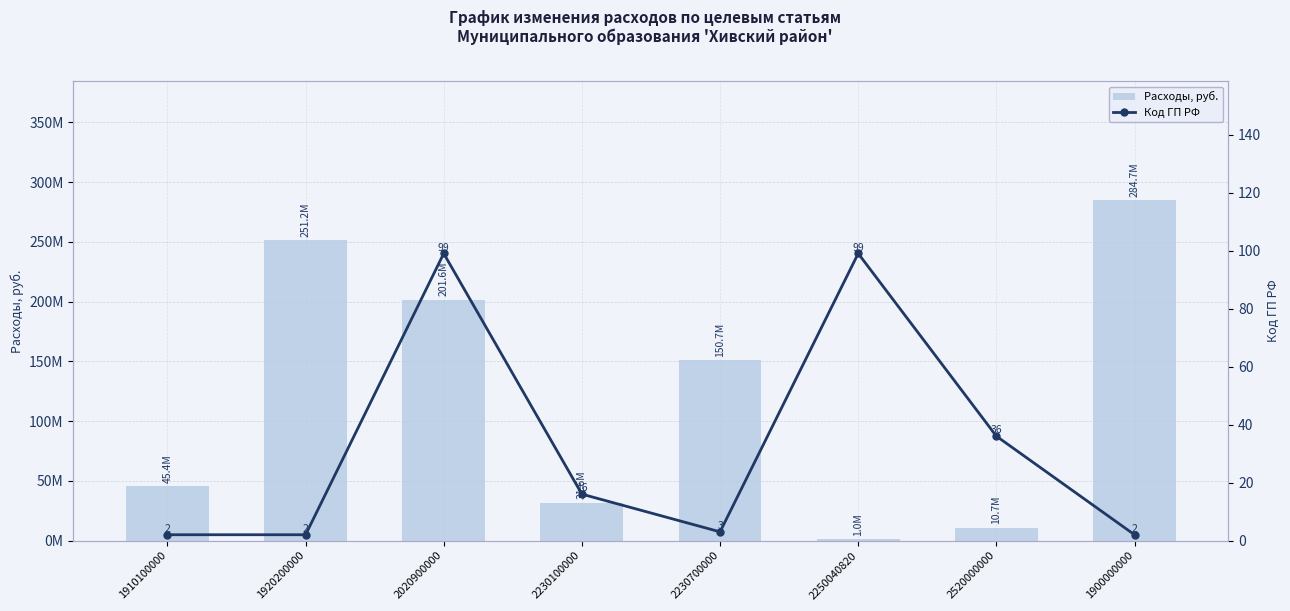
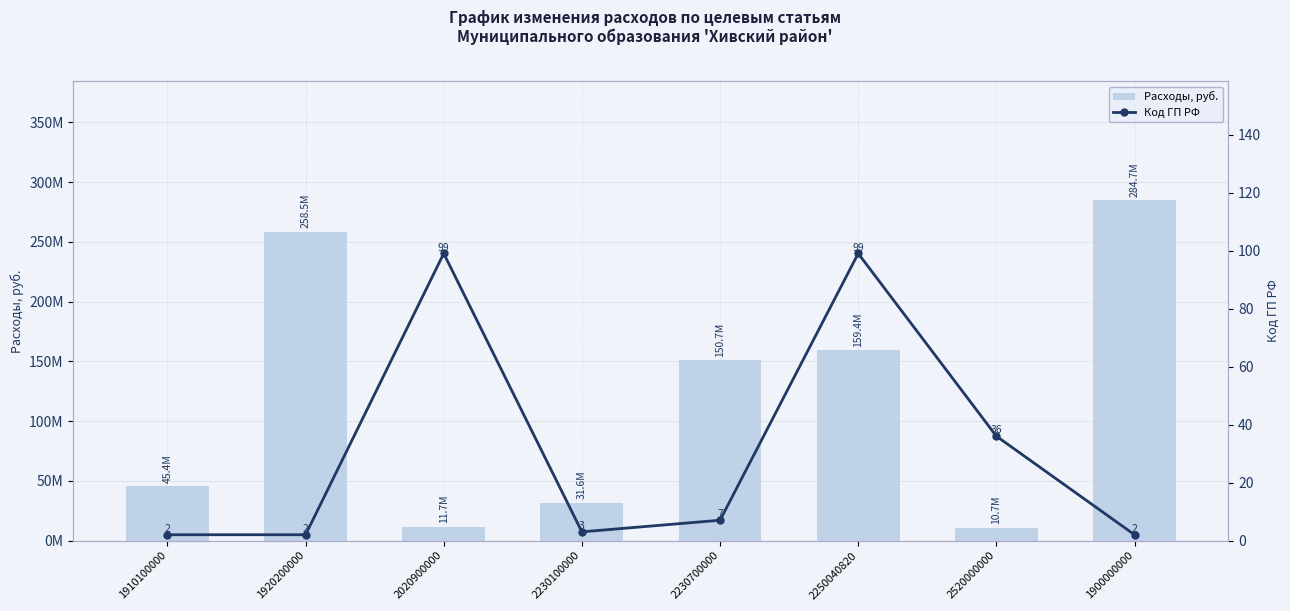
Расходы, руб., 1920200000: 251.2M -> 258.5M
Расходы, руб., 2020900000: 201.6M -> 11.7M
Расходы, руб., 2250040820: 1.0M -> 159.4M
Код ГП РФ, 2230100000: 16 -> 3
Код ГП РФ, 2230700000: 3 -> 7
